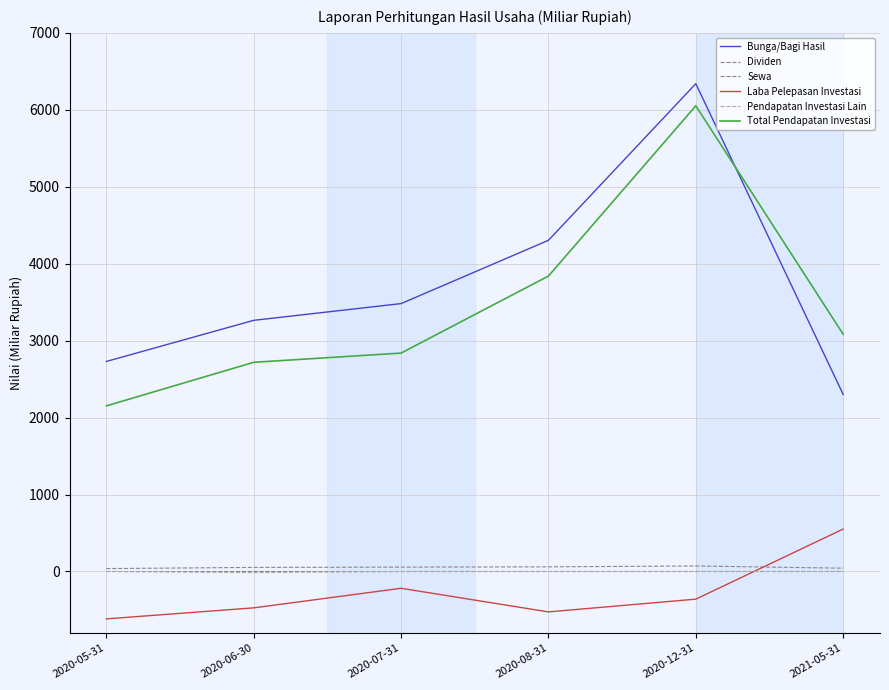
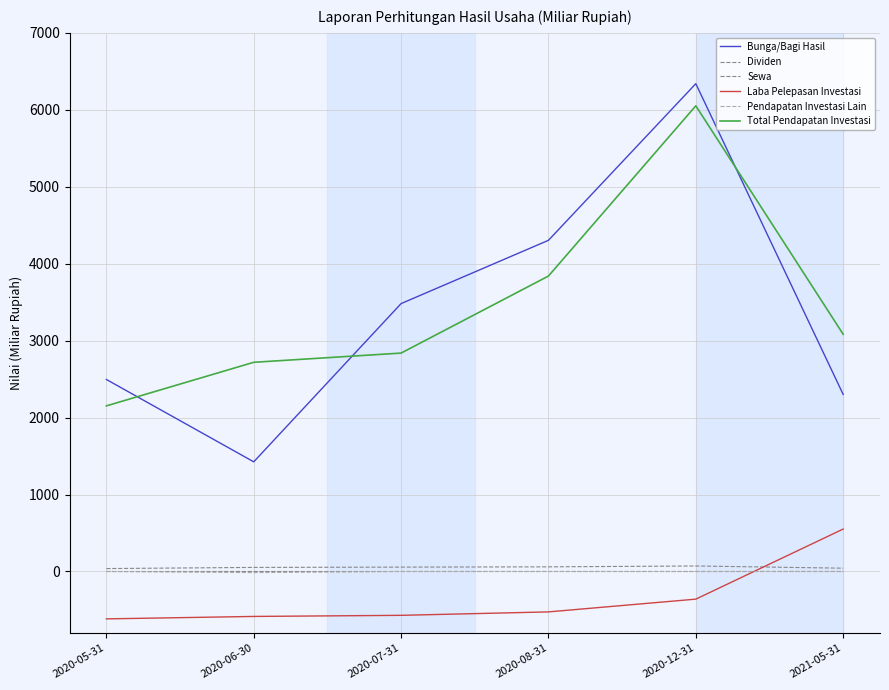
Bunga/Bagi Hasil, 2020-05-31: 2700 -> 2500
Bunga/Bagi Hasil, 2020-06-30: 3300 -> 1400
Laba Pelepasan Investasi, 2020-06-30: -500 -> -600
Laba Pelepasan Investasi, 2020-07-31: -200 -> -600
